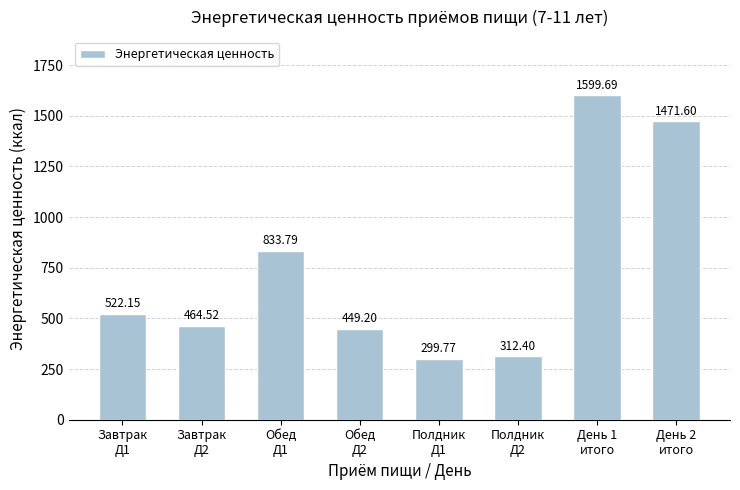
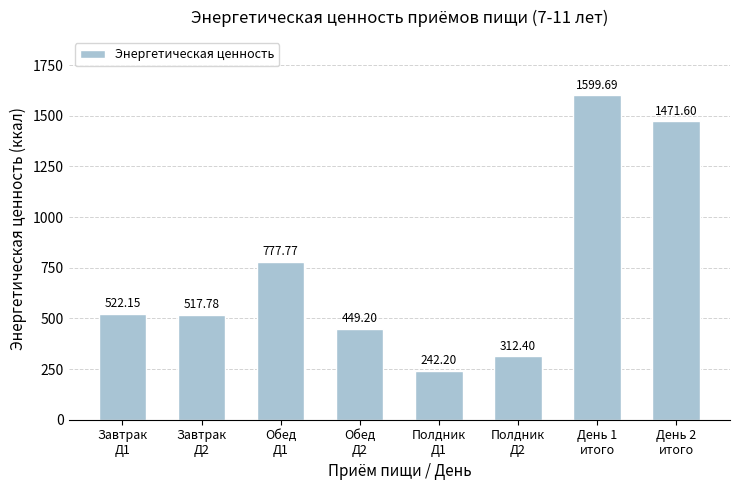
Завтрак Д2: 464.52 -> 517.78
Обед Д1: 833.79 -> 777.77
Полдник Д1: 299.77 -> 242.20
